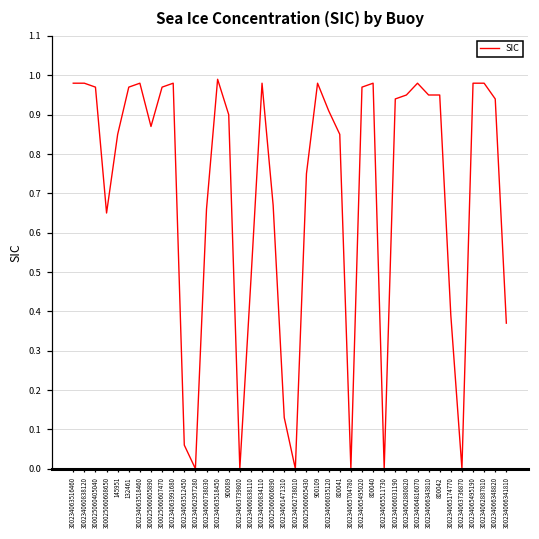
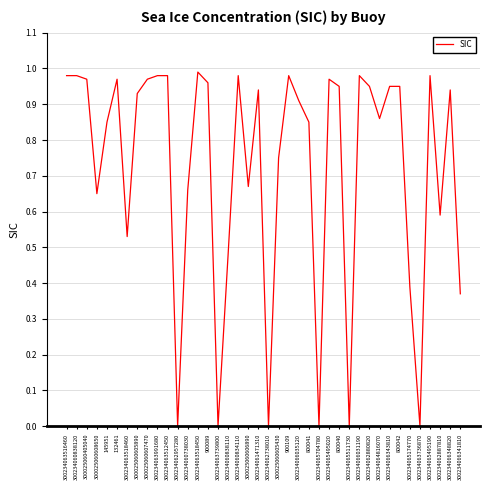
300234063518460: 0.98 -> 0.53
300025060605890: 0.87 -> 0.93
300234063512450: 0.06 -> 0.98
900089: 0.90 -> 0.96
300234061471310: 0.13 -> 0.94
800040: 0.98 -> 0.95
300234066031190: 0.94 -> 0.98
300234064816070: 0.98 -> 0.86
300234062887810: 0.98 -> 0.59
